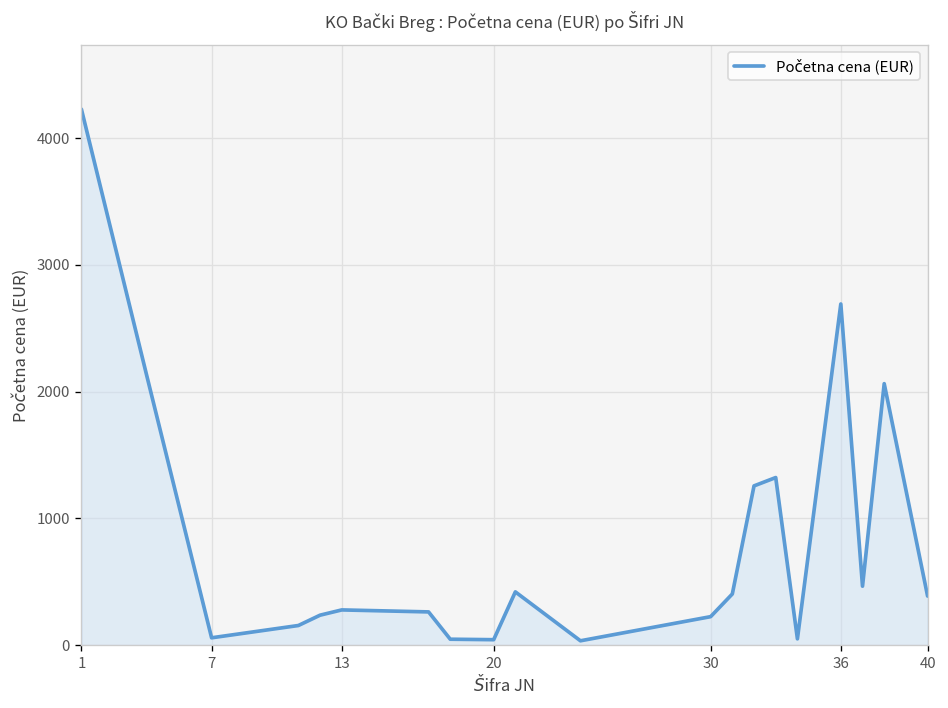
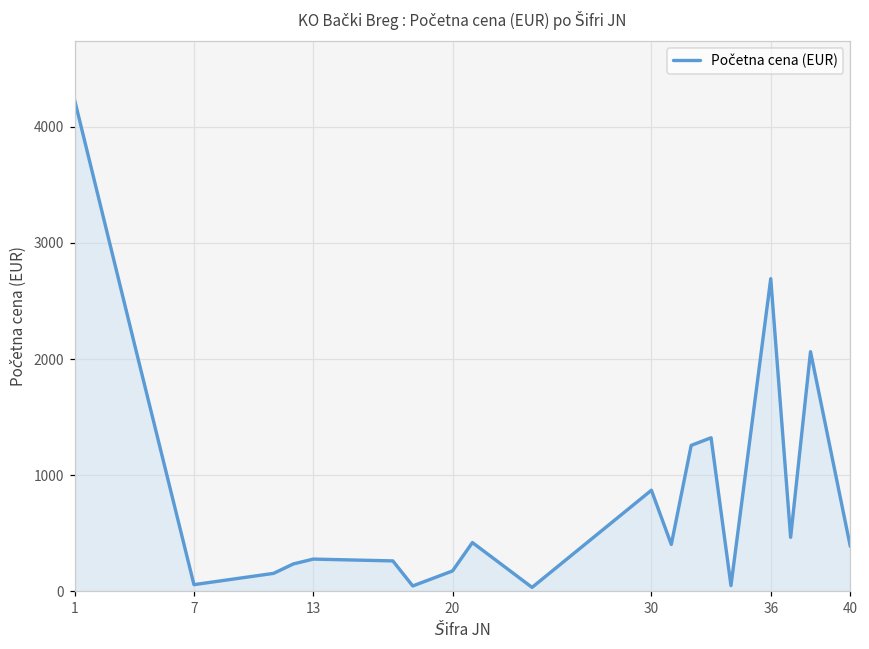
20: 40 -> 180
30: 230 -> 870
